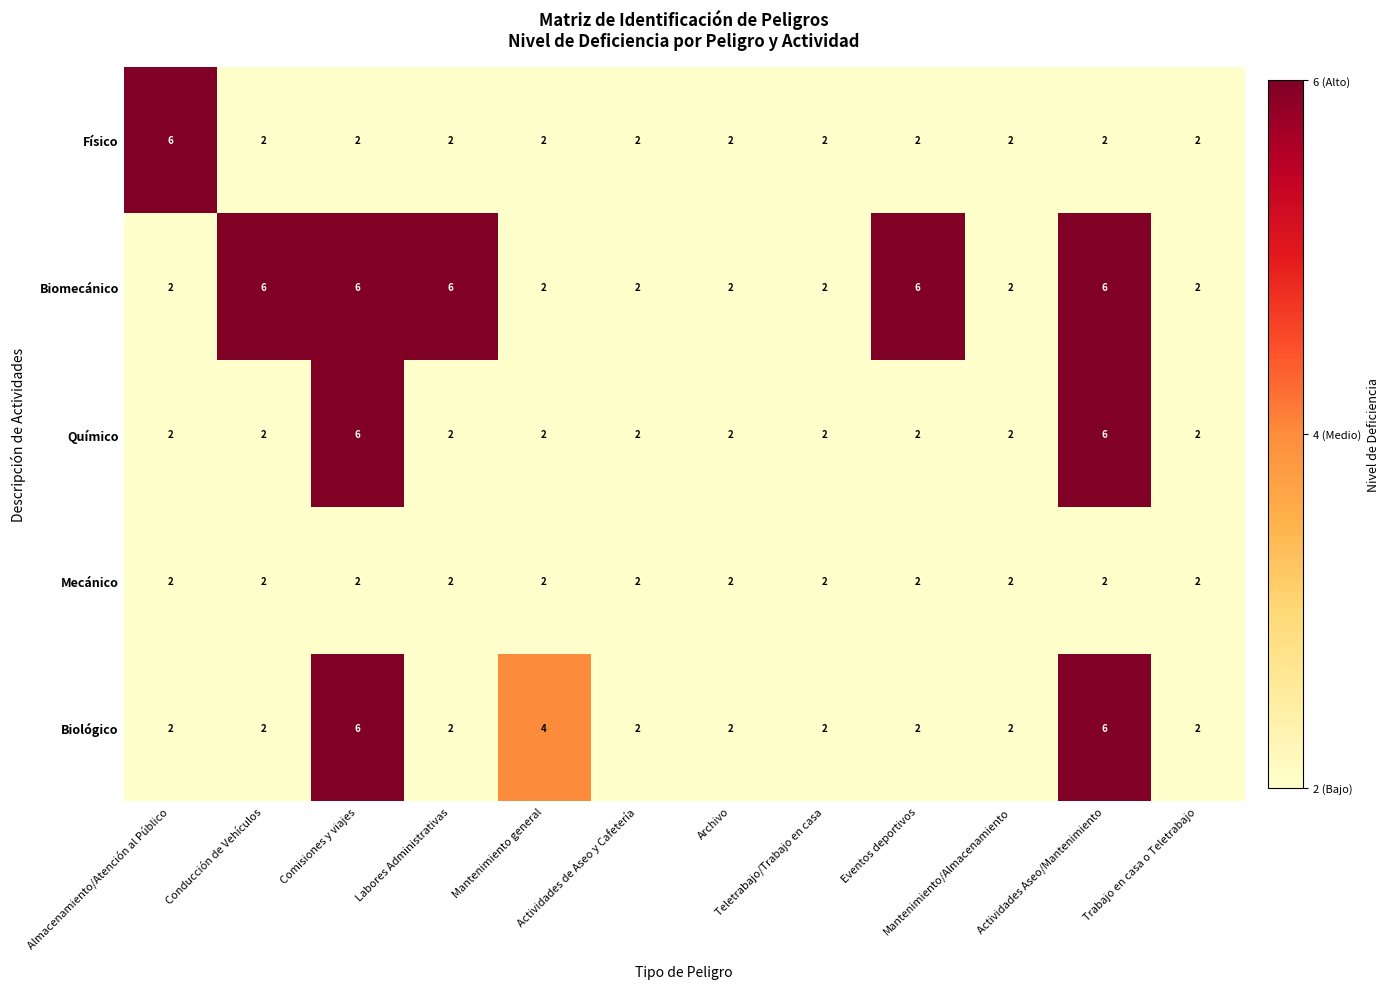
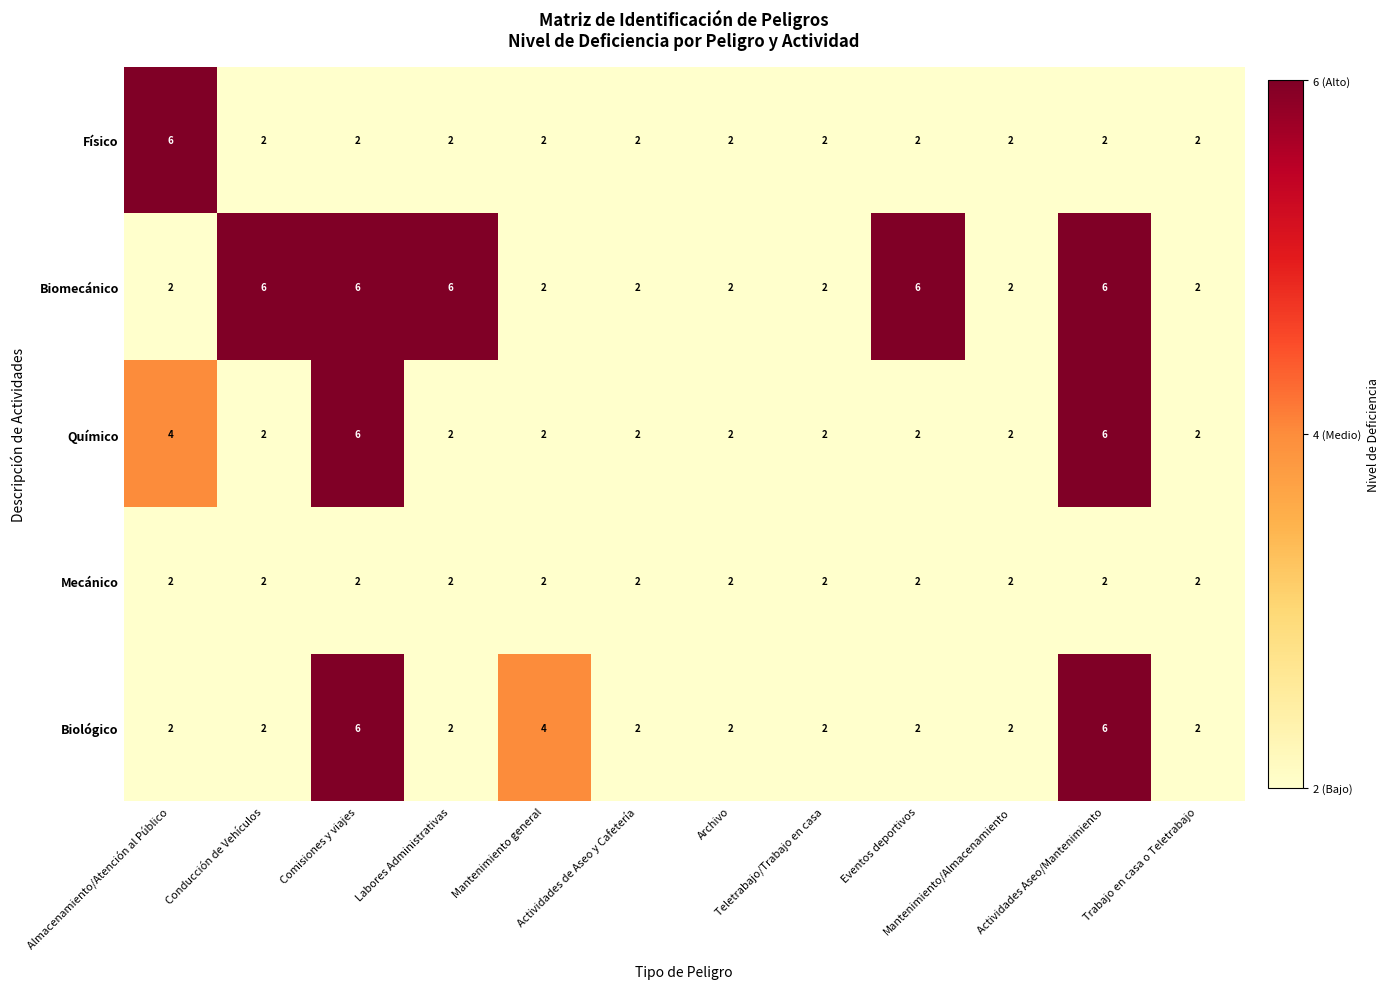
Químico, Almacenamiento/Atención al Público: 2 -> 4
